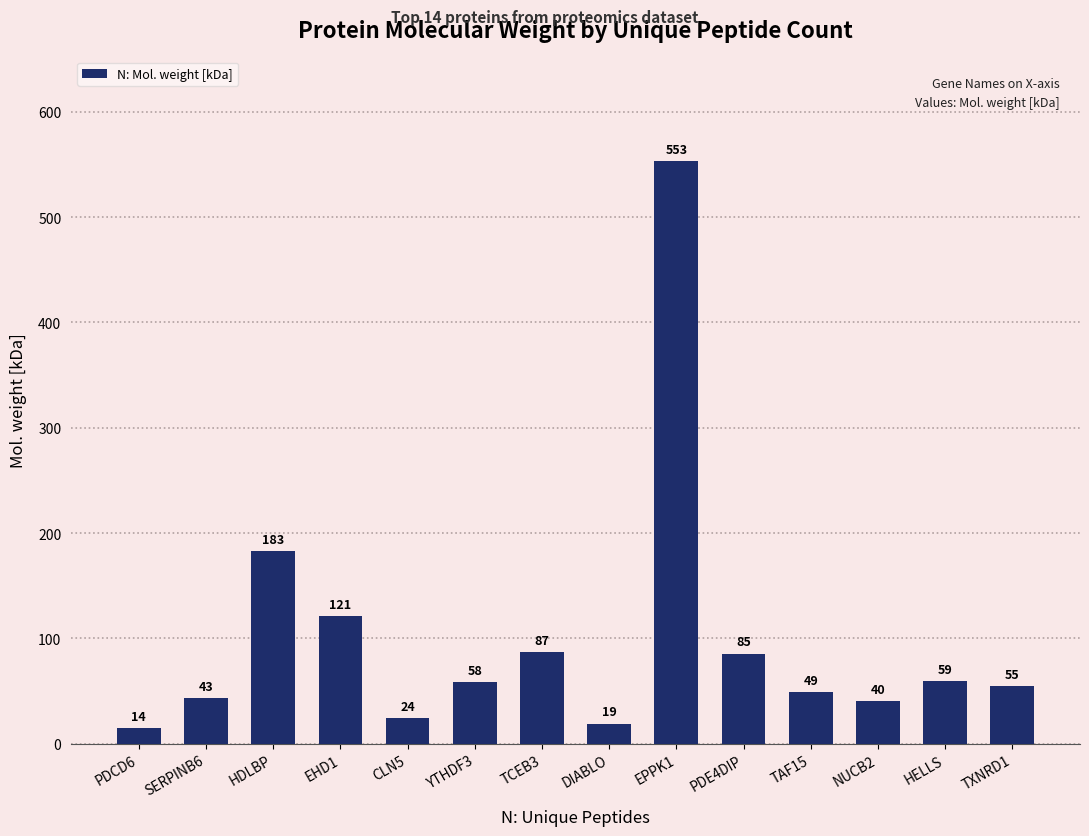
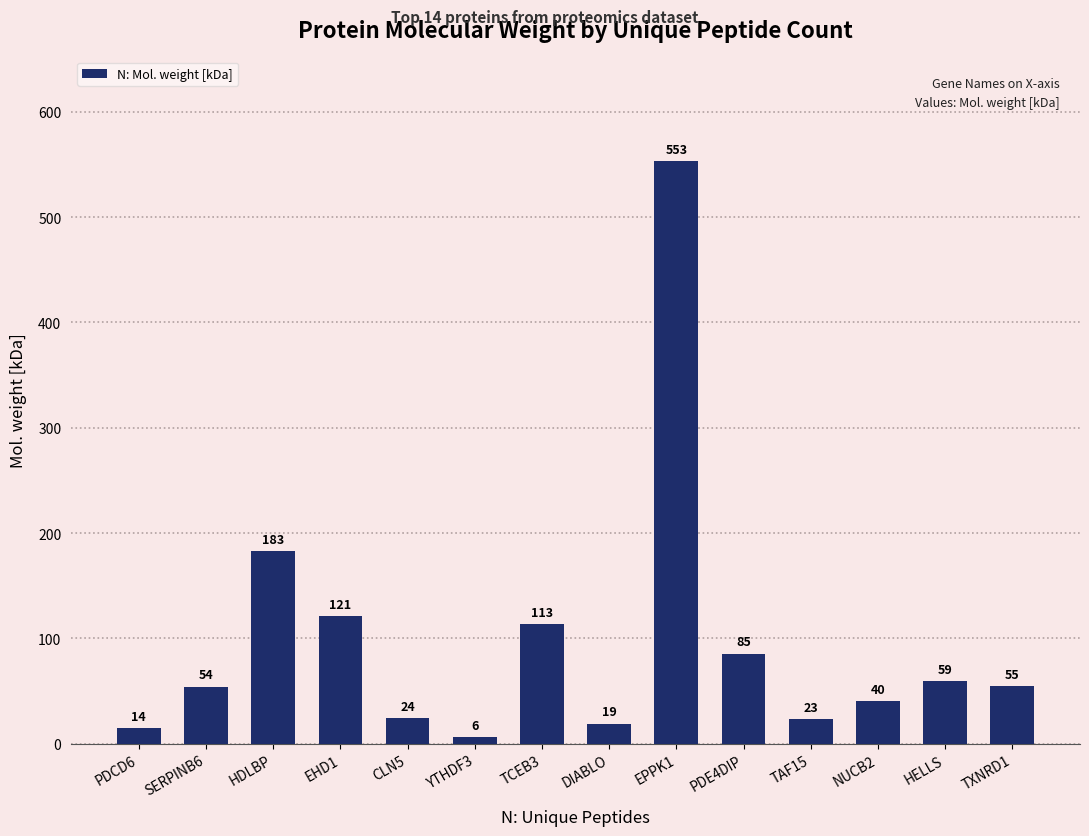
SERPINB6: 43 -> 54
YTHDF3: 58 -> 6
TCEB3: 87 -> 113
TAF15: 49 -> 23
